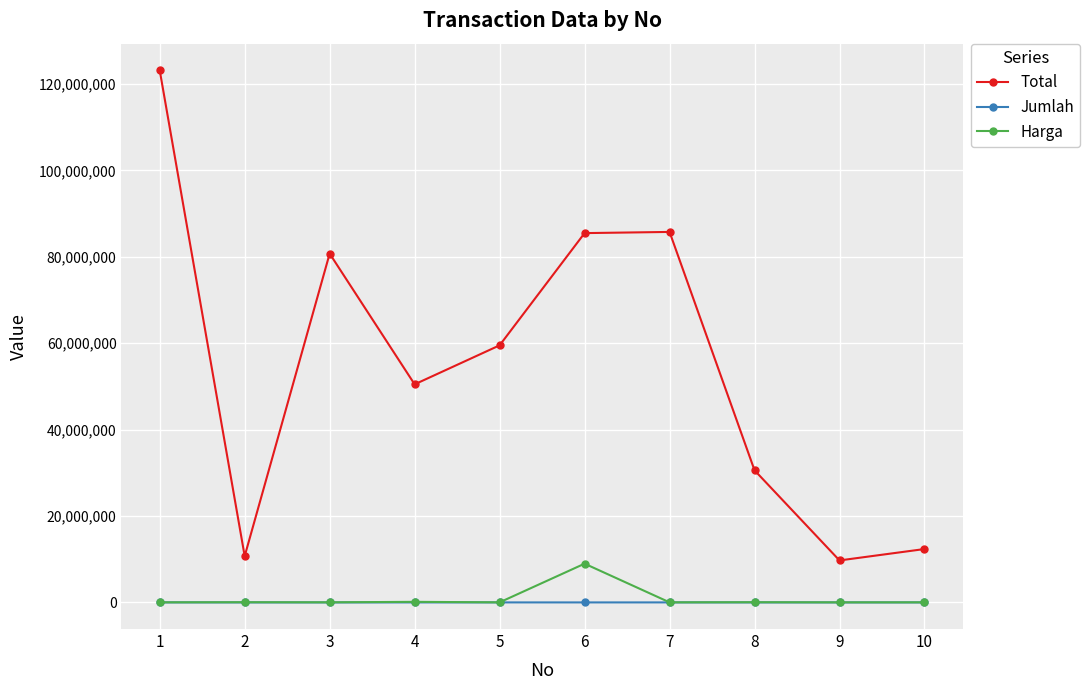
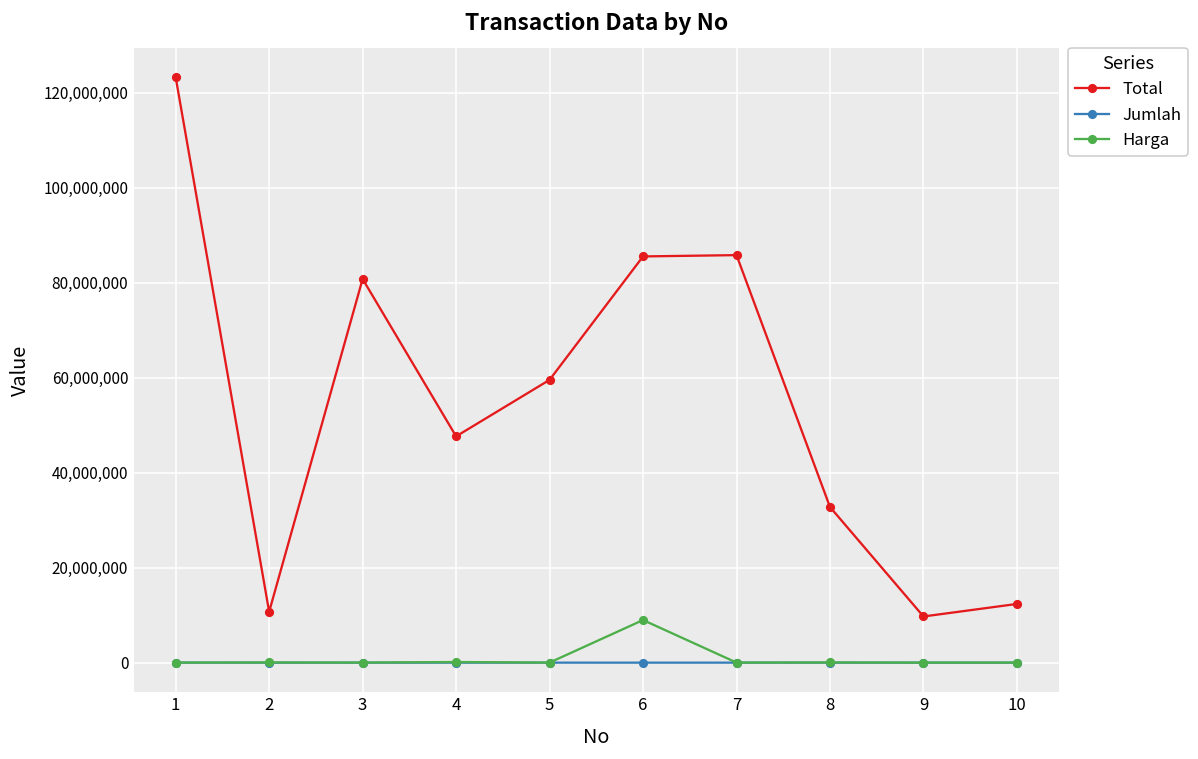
Total, 4: 50,000,000 -> 48,000,000
Total, 8: 31,000,000 -> 33,000,000
